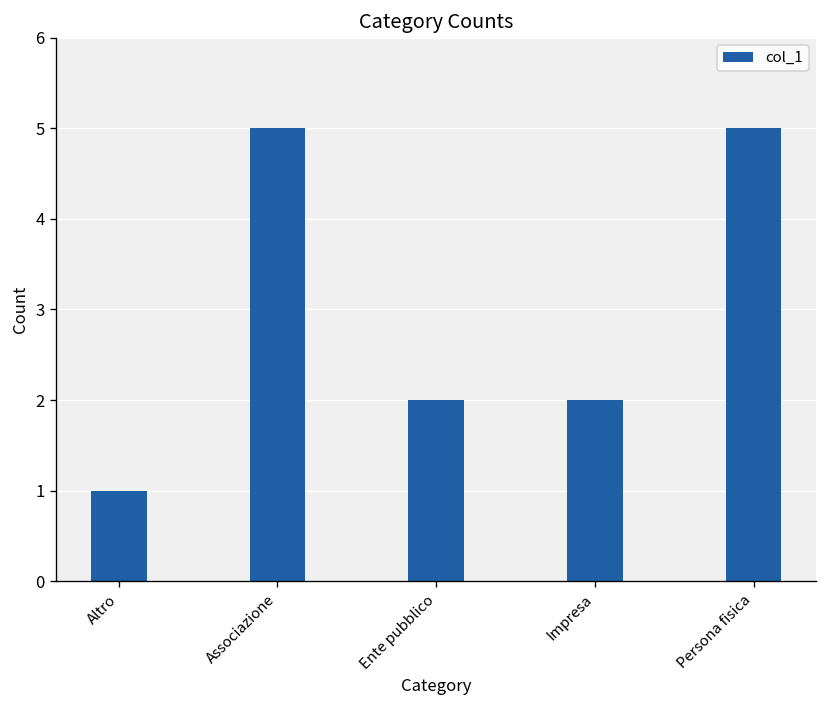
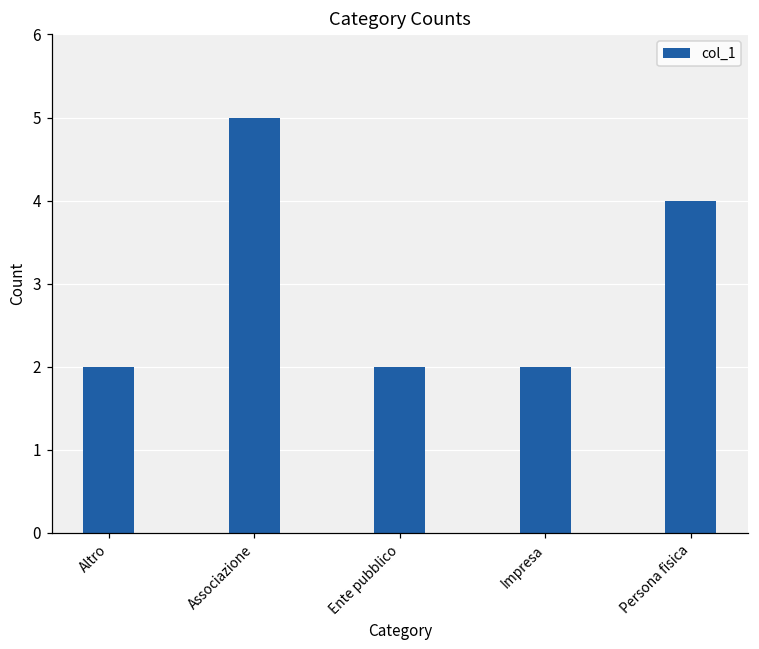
Altro: 1 -> 2
Persona fisica: 5 -> 4
